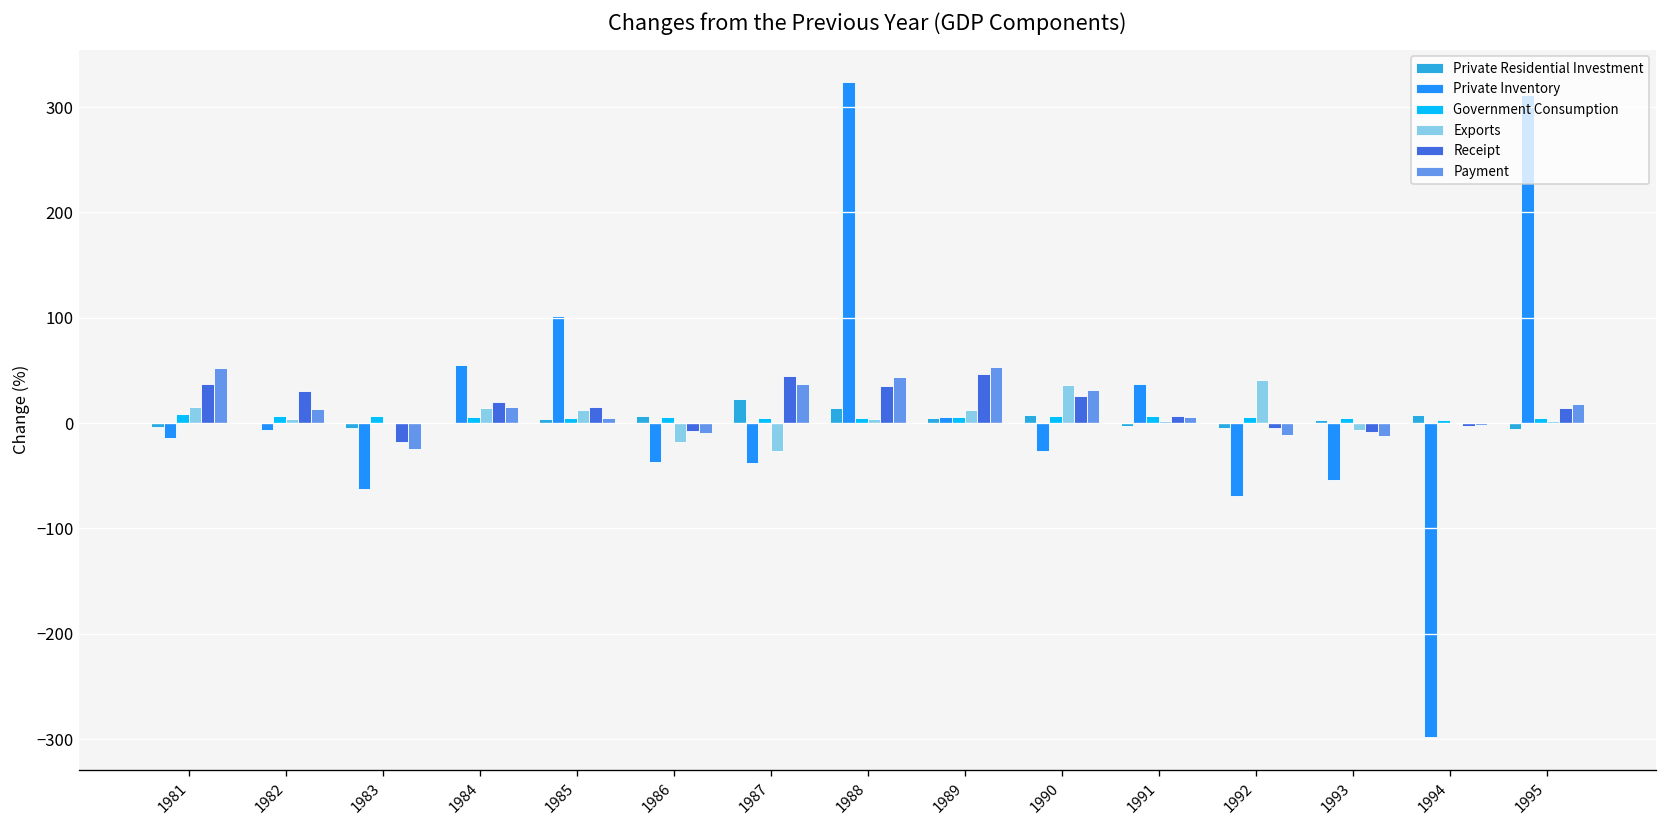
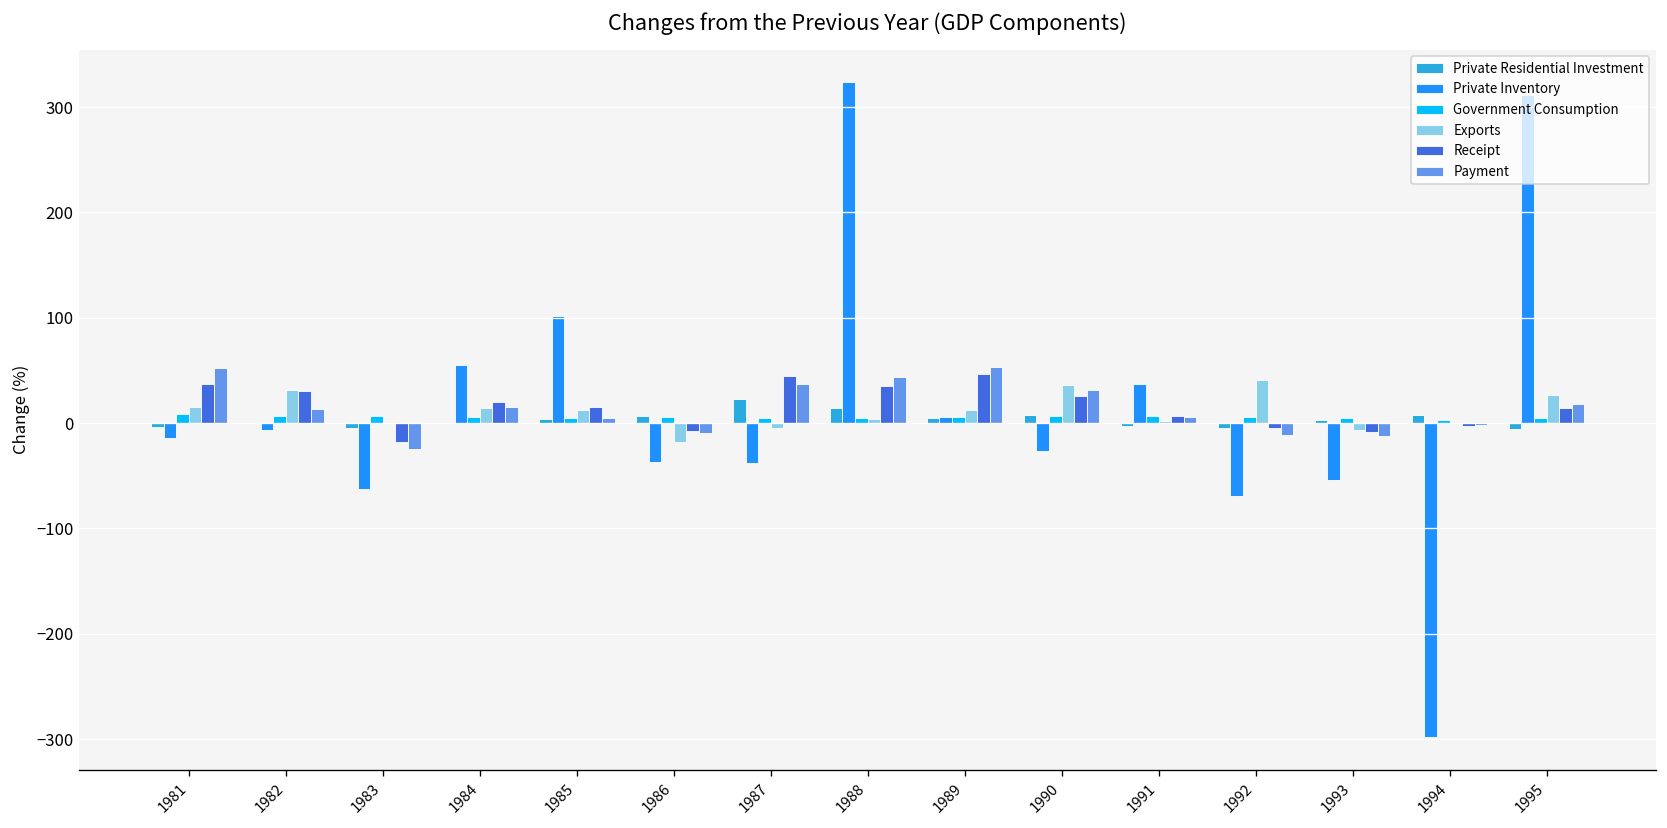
Exports, 1982: 0 -> 30
Exports, 1987: -30 -> 0
Exports, 1995: 0 -> 30
